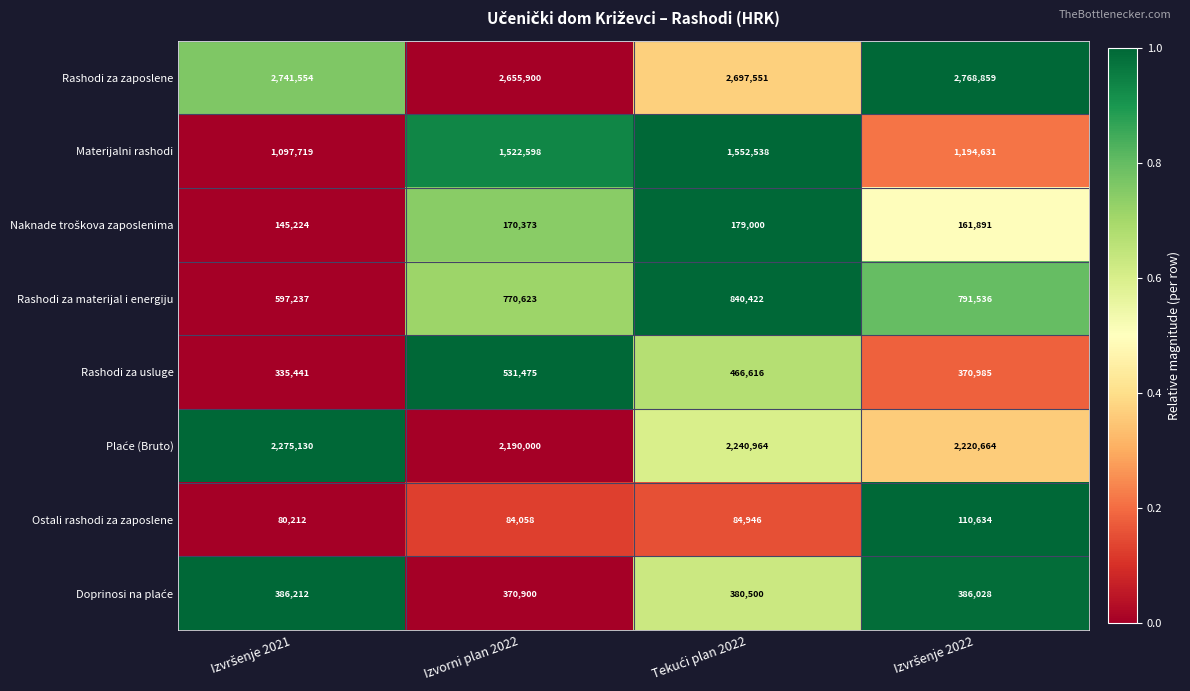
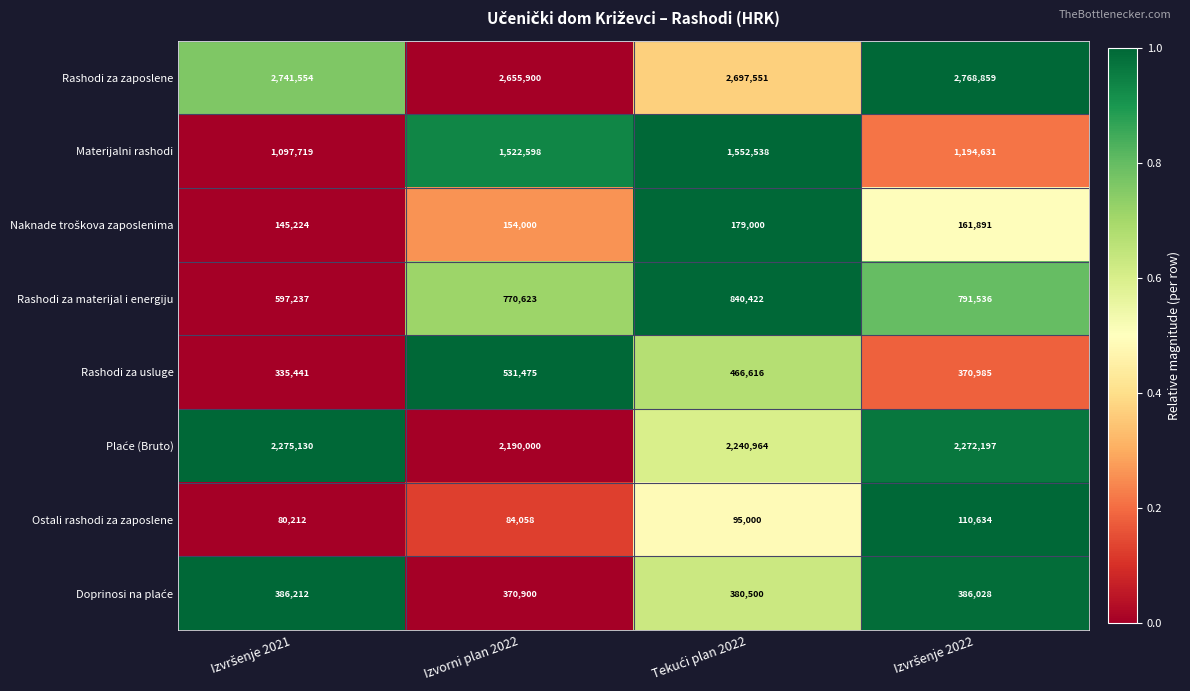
Naknade troškova zaposlenima, Izvorni plan 2022: 170,373 -> 154,000
Plaće (Bruto), Izvršenje 2022: 2,220,664 -> 2,272,197
Ostali rashodi za zaposlene, Tekući plan 2022: 84,946 -> 95,000
